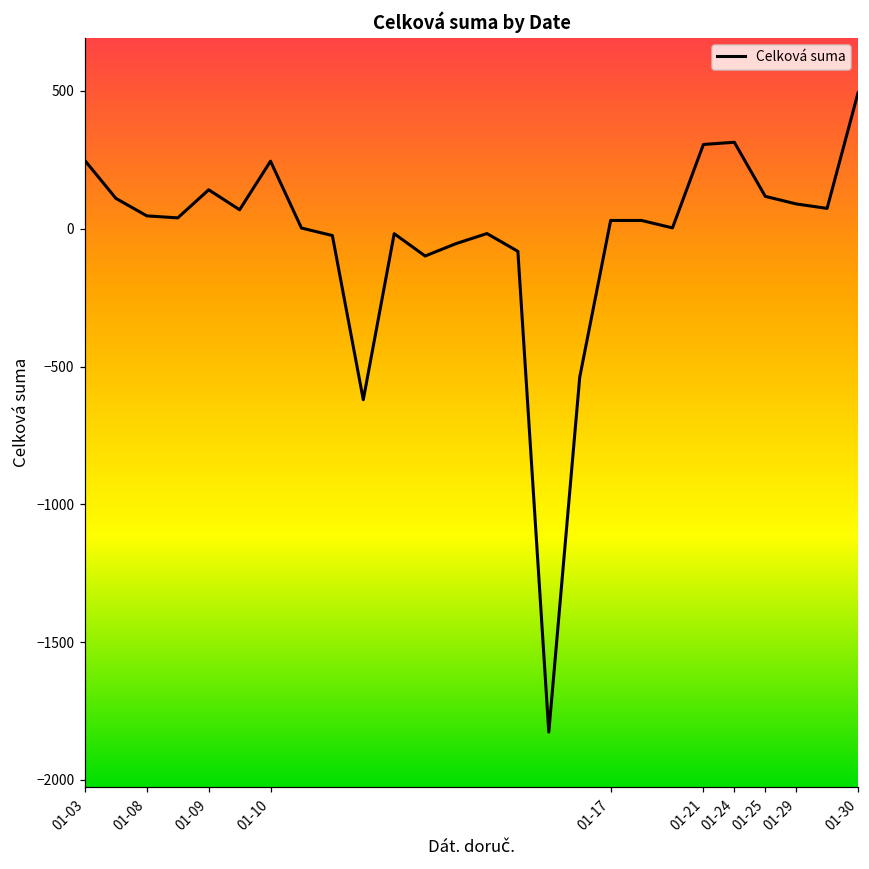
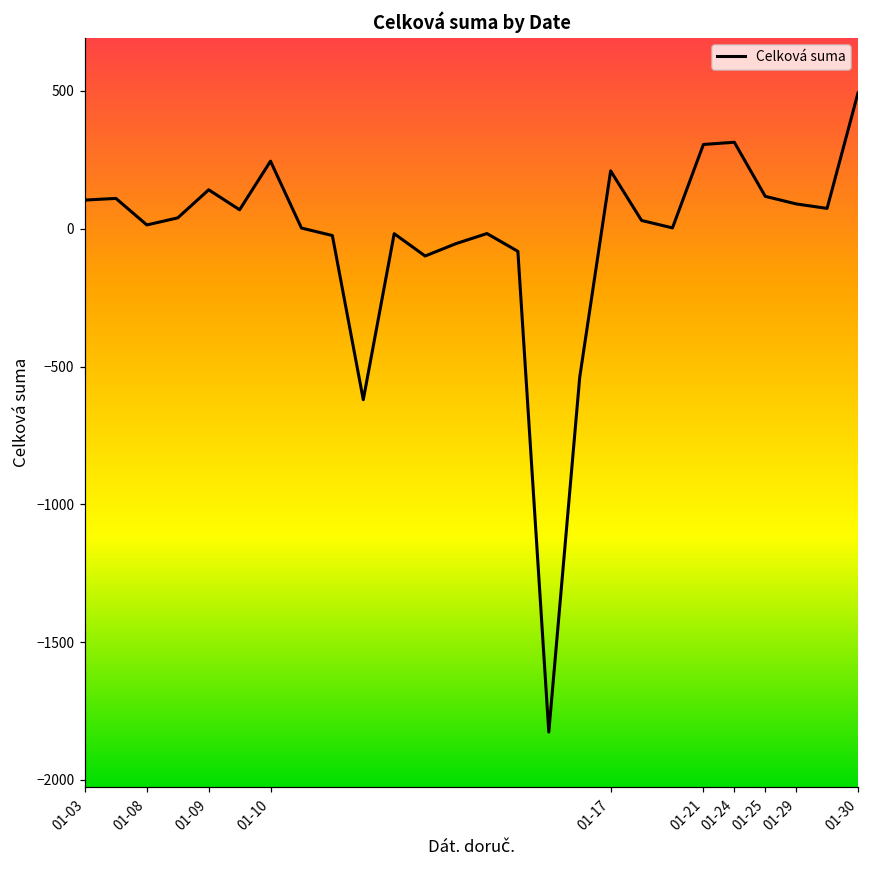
01-03: 250 -> 100
01-08: 50 -> 10
01-17: 30 -> 210
